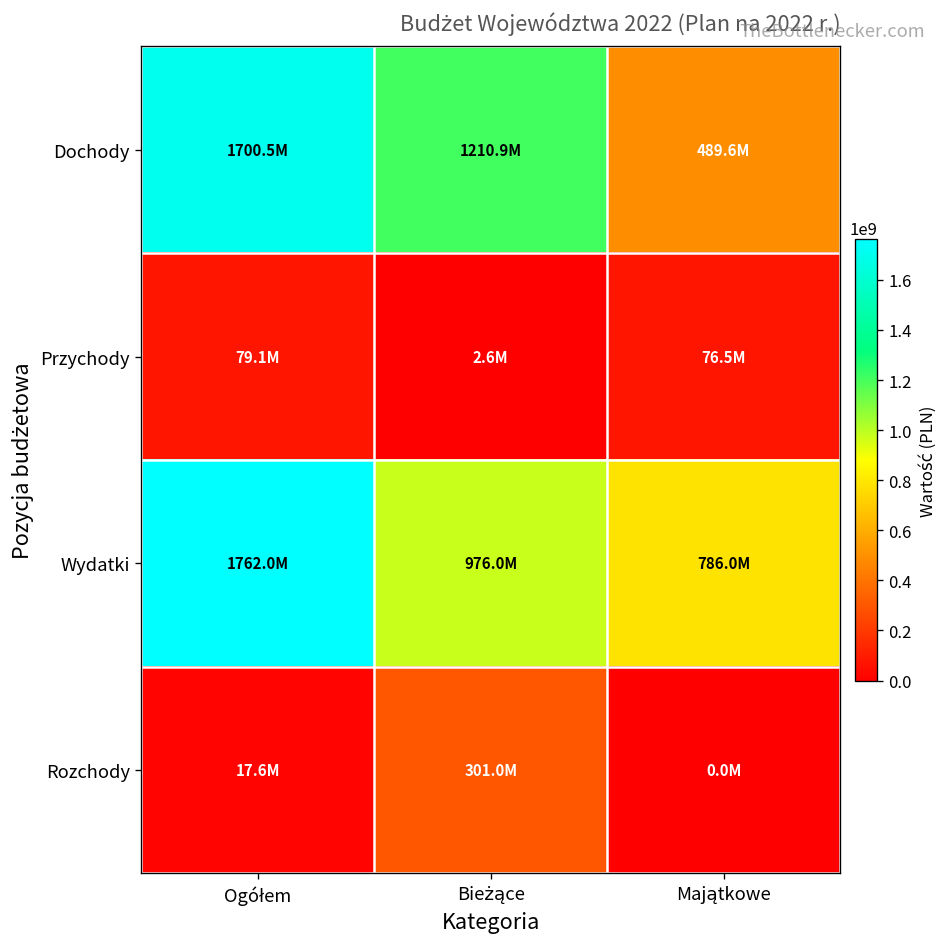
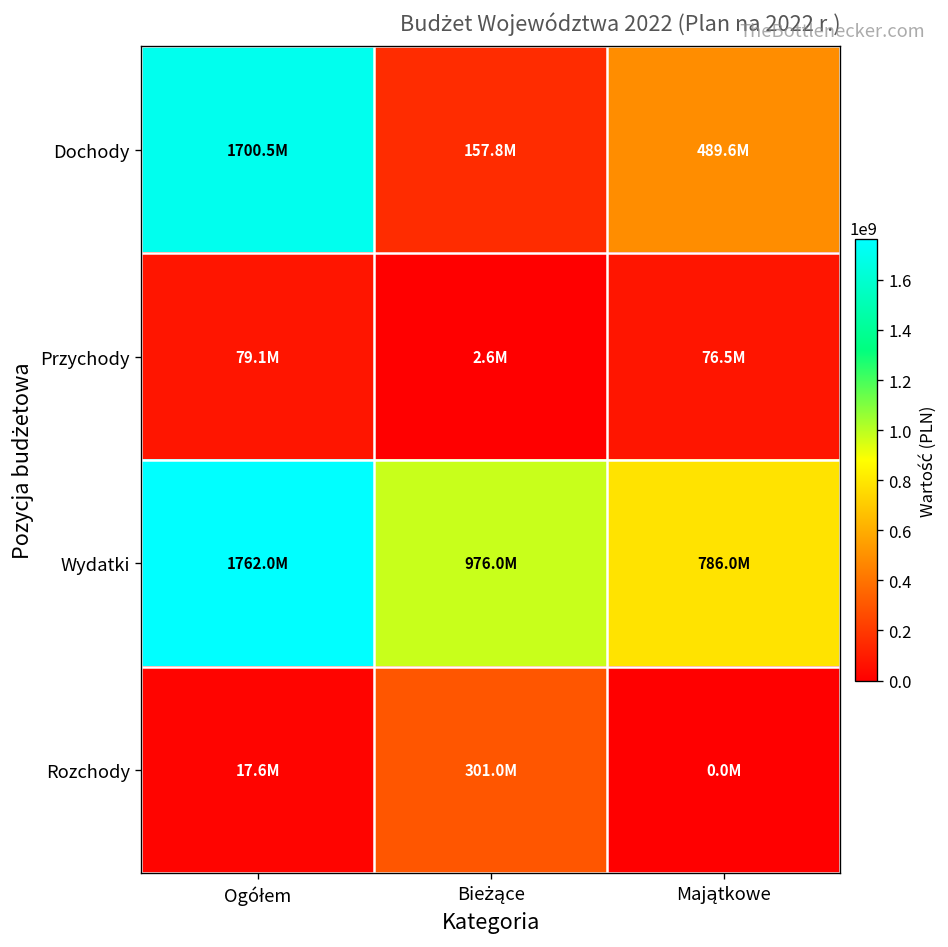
Dochody, Bieżące: 1210.9M -> 157.8M
